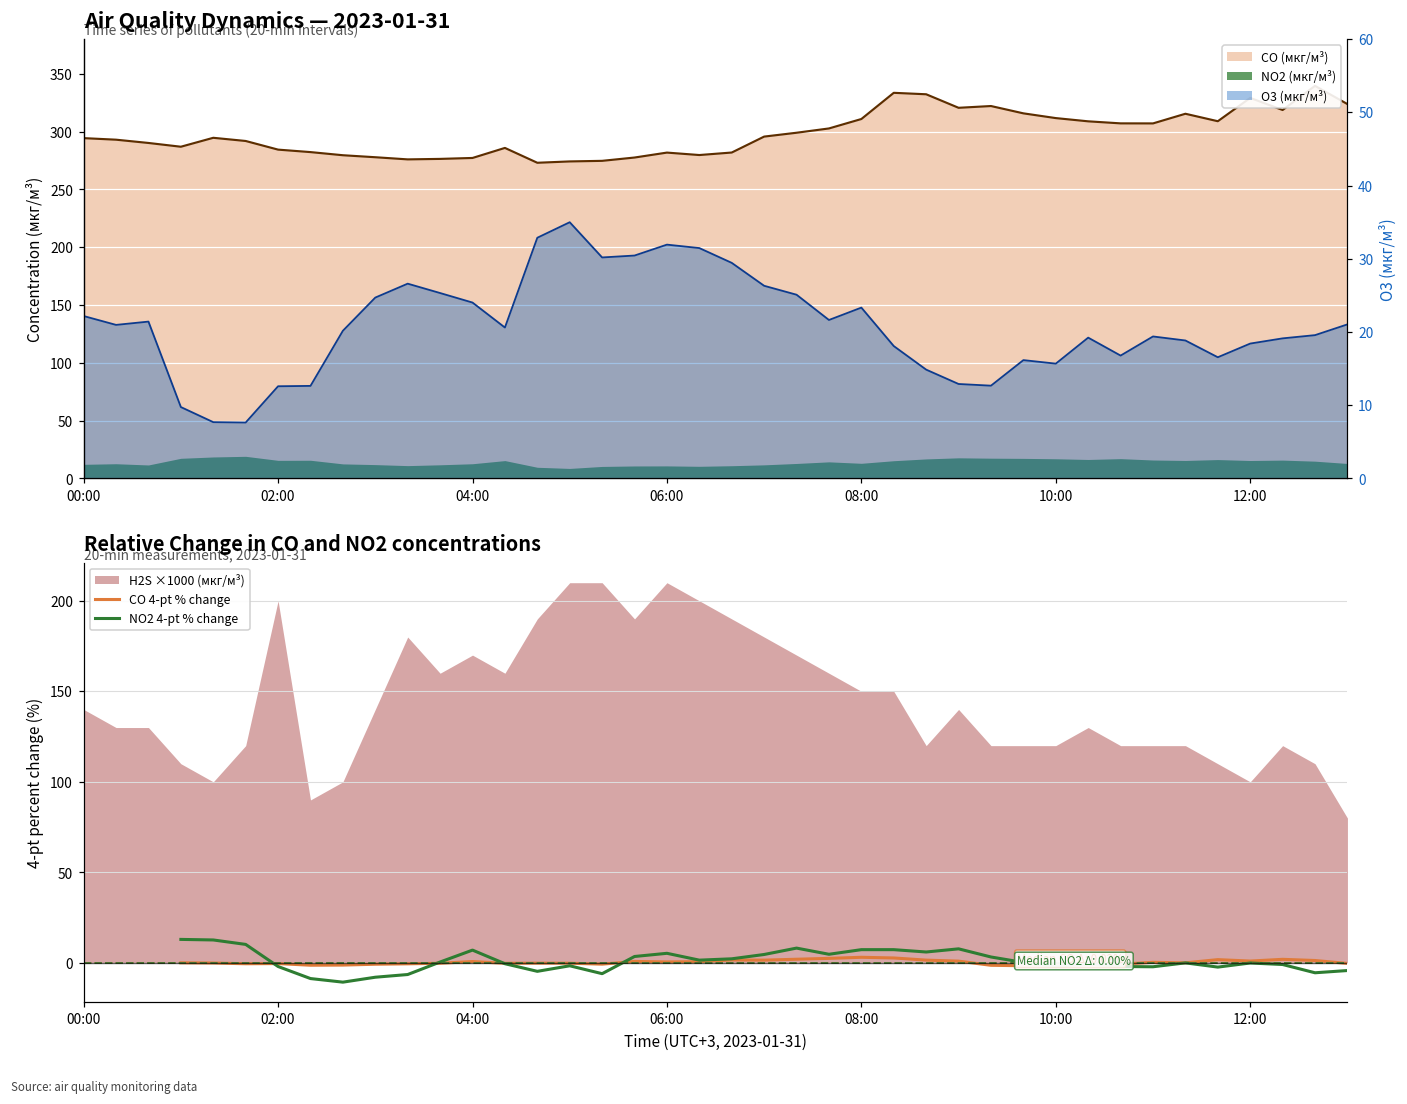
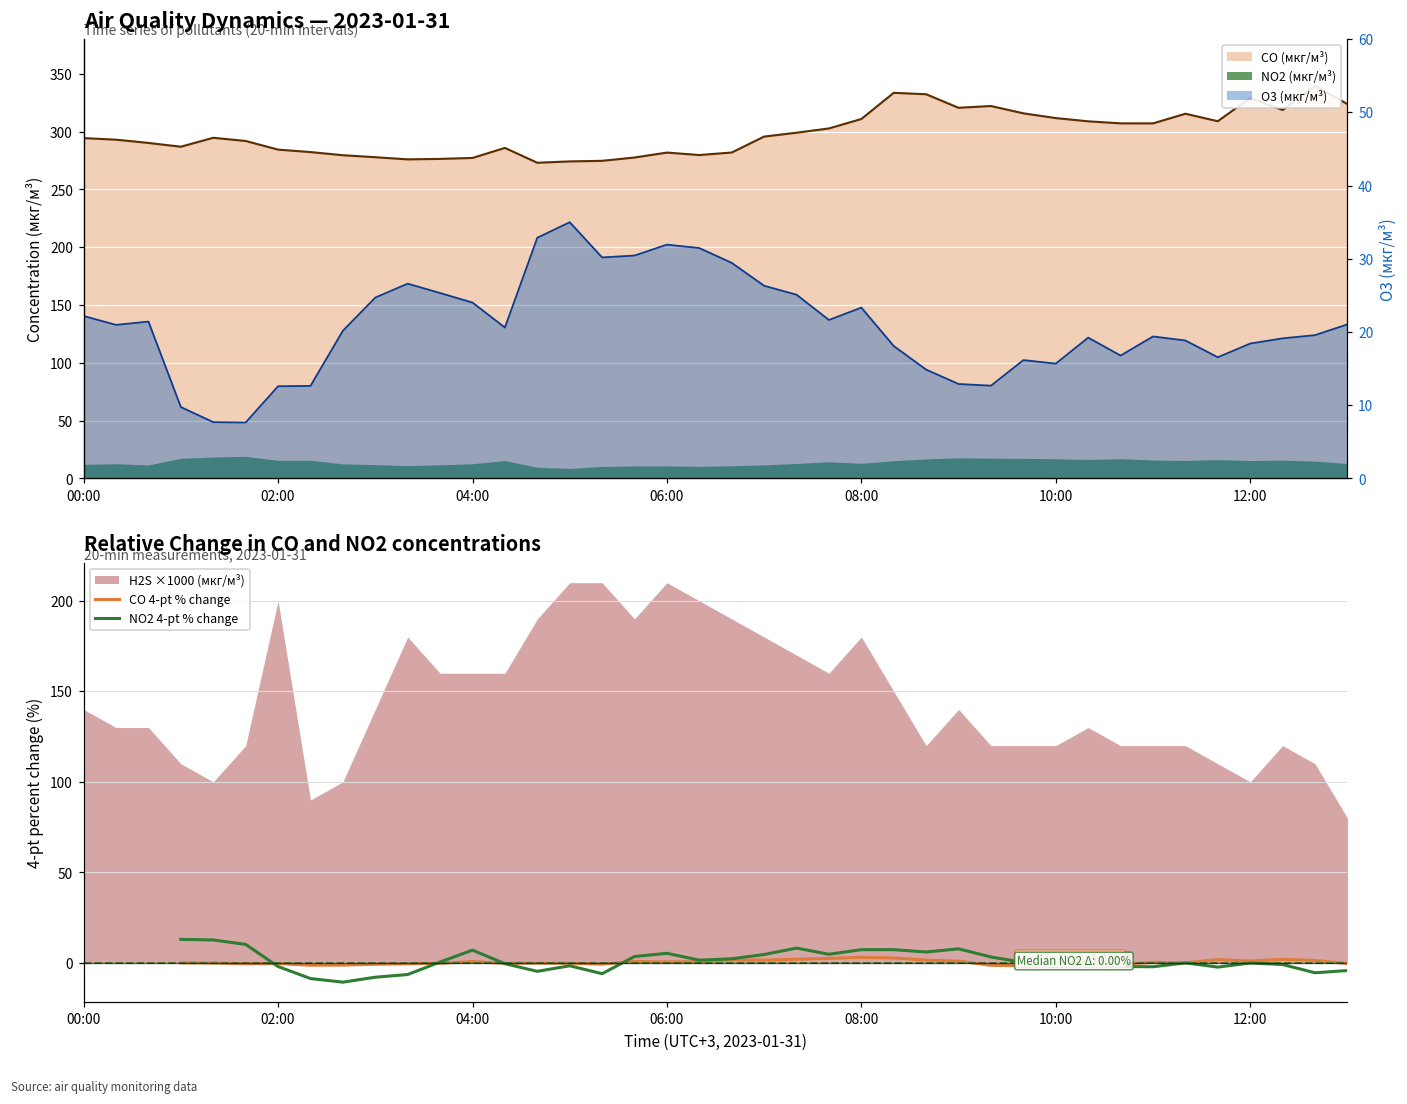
Relative Change in CO and NO2 concentrations, H2S ×1000 (мкг/м³), 04:00: 170 -> 160
Relative Change in CO and NO2 concentrations, H2S ×1000 (мкг/м³), 08:00: 150 -> 180
